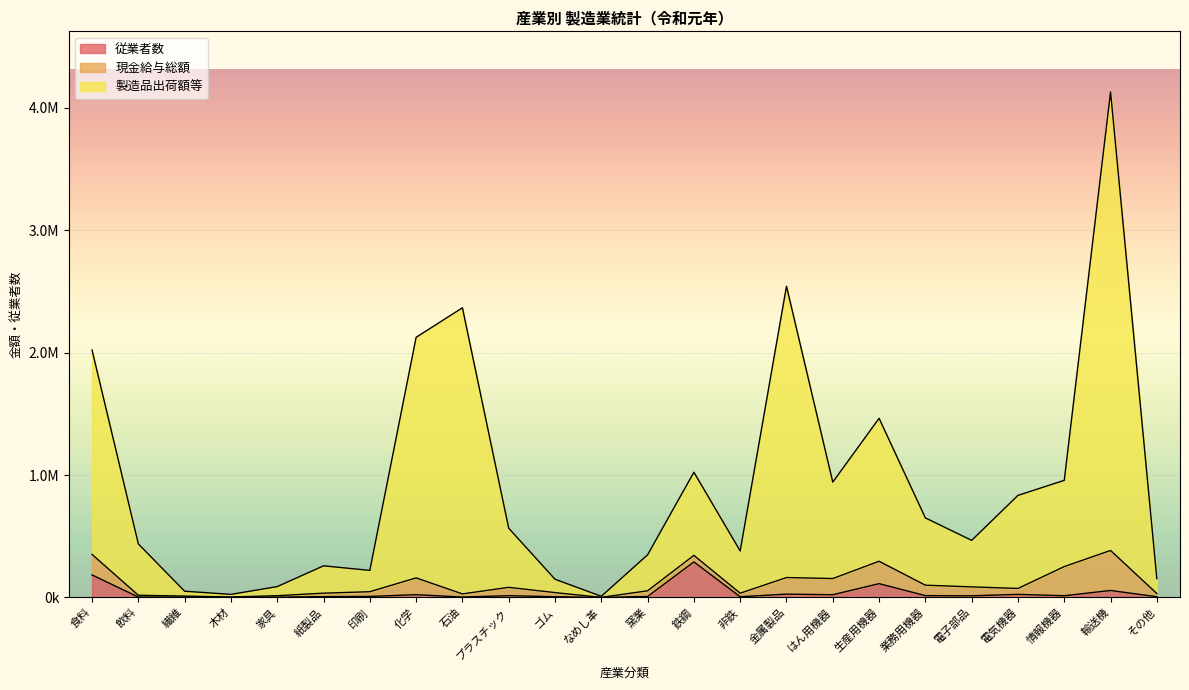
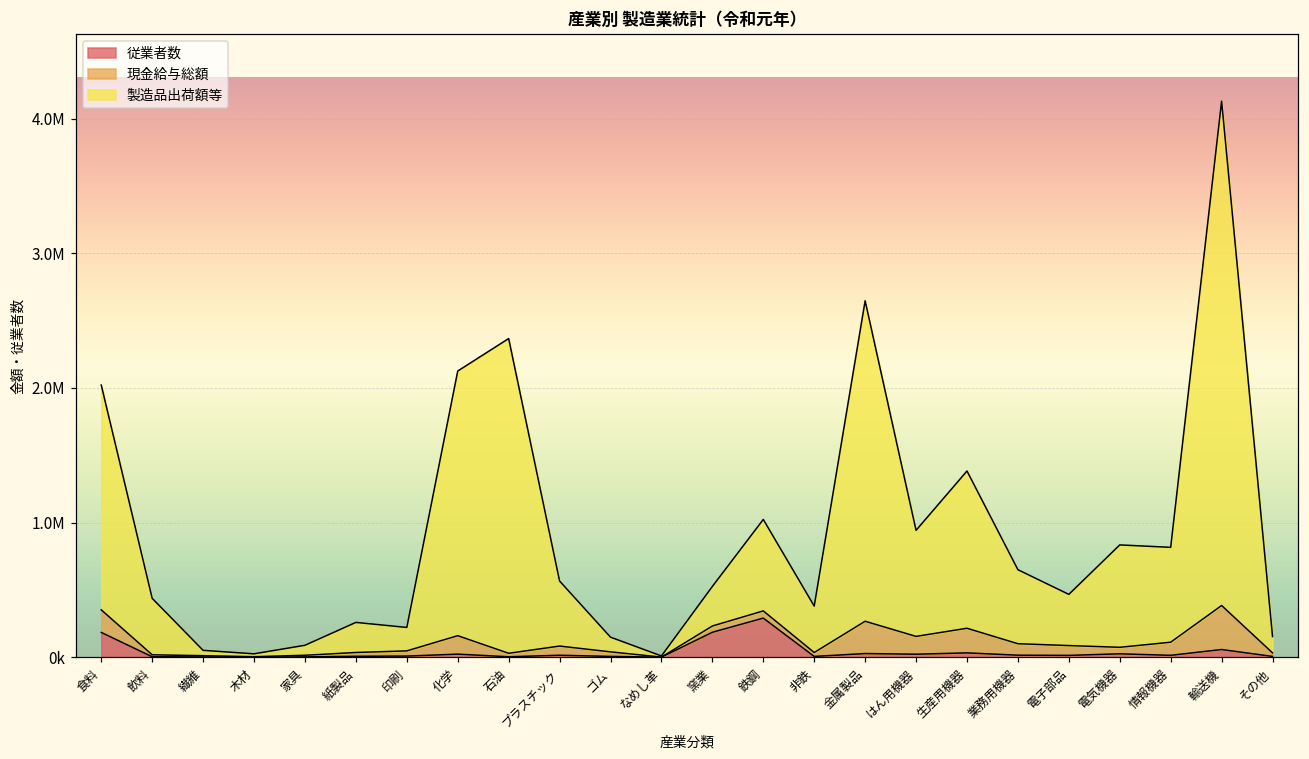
従業者数, 窯業: 10000 -> 190000
現金給与総額, 金属製品: 140000 -> 240000
従業者数, 生産用機器: 110000 -> 30000
現金給与総額, 情報機器: 240000 -> 100000
